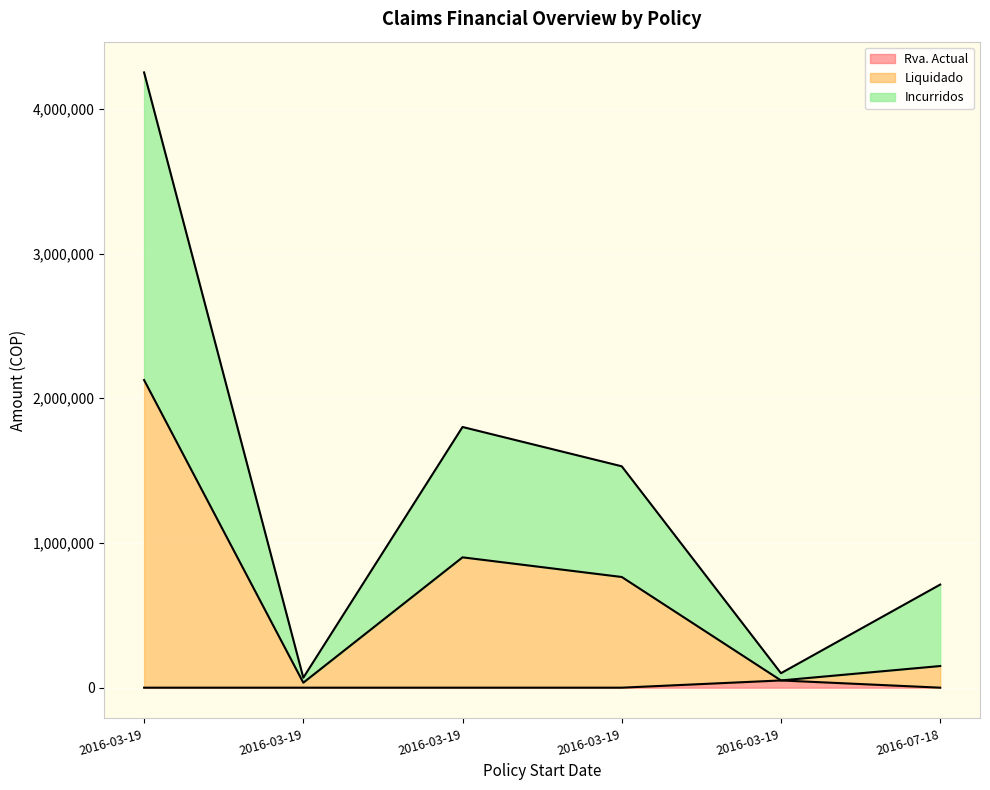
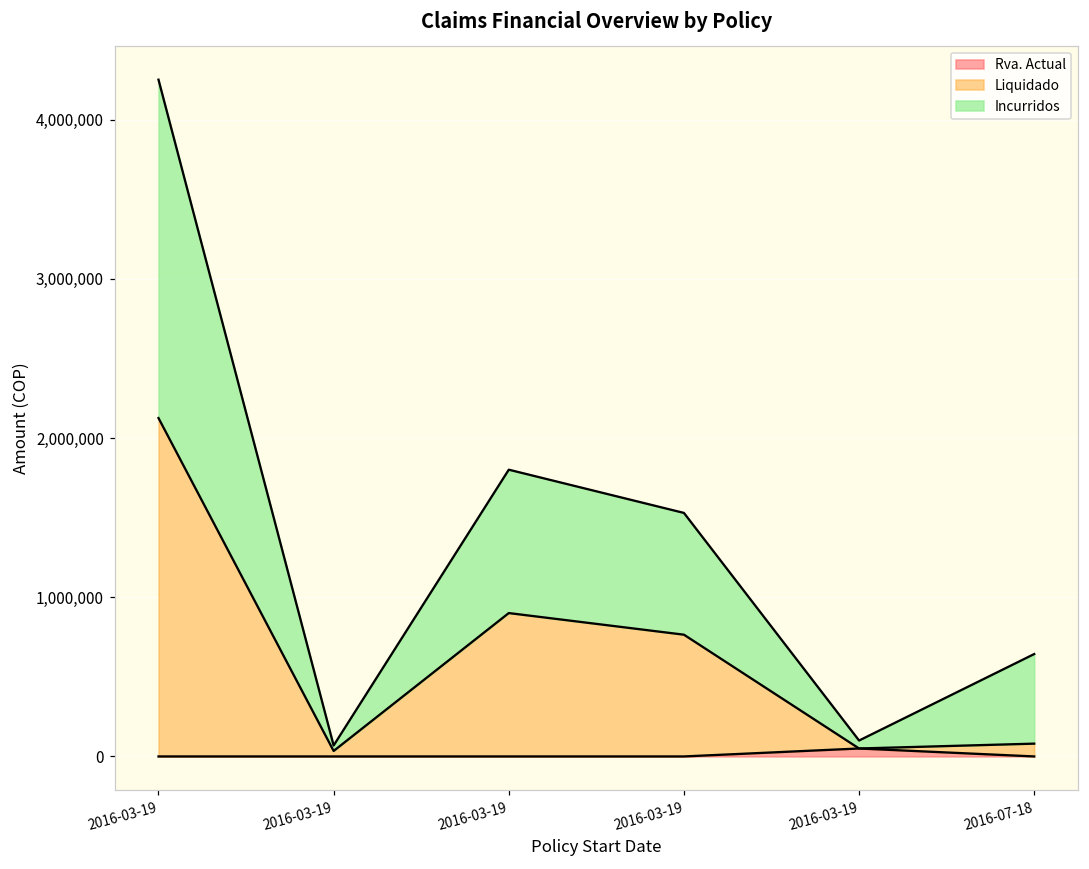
Liquidado, 2016-07-18: 150,000 -> 80,000
